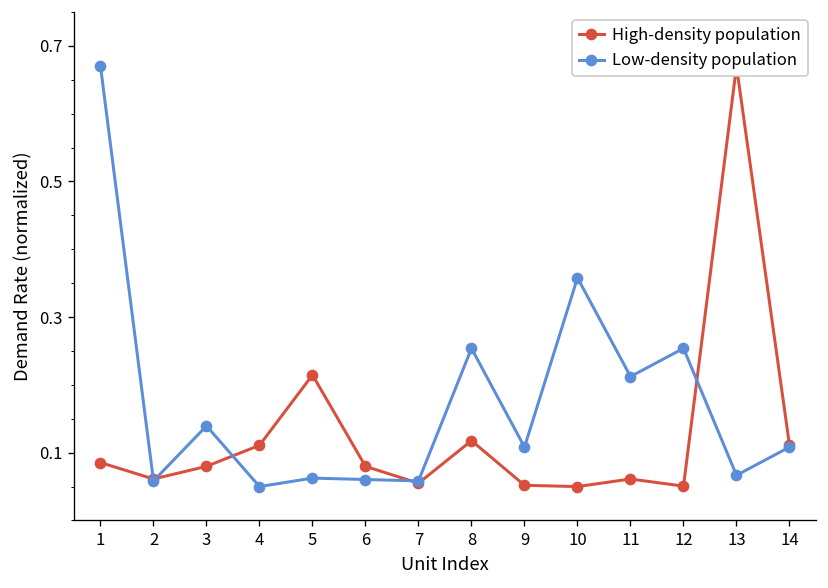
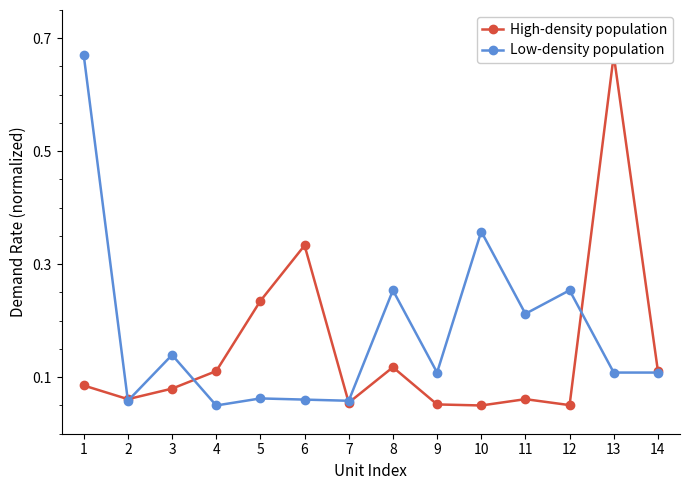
High-density population, 5: 0.21 -> 0.24
High-density population, 6: 0.08 -> 0.33
Low-density population, 13: 0.07 -> 0.11
